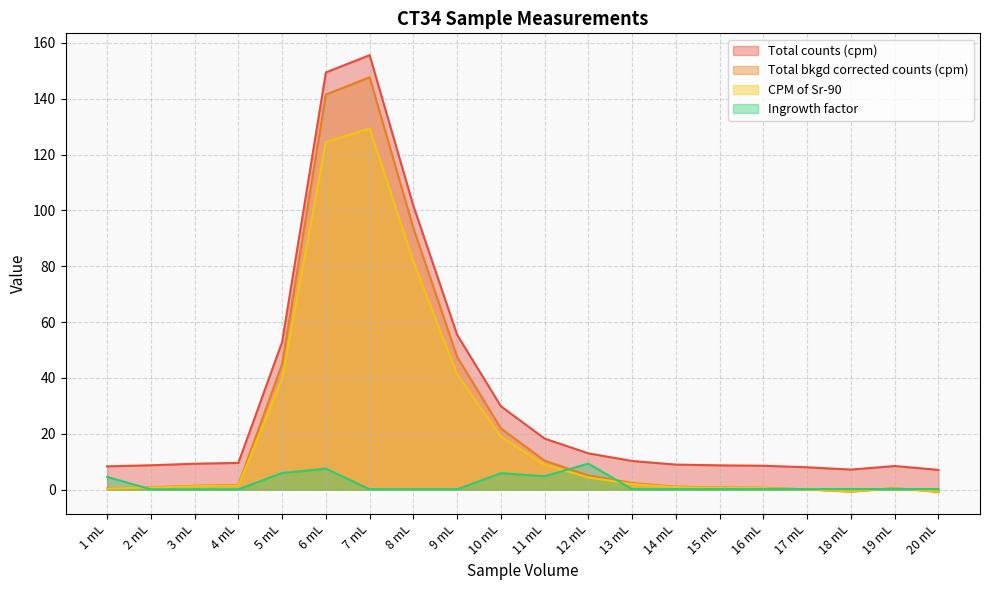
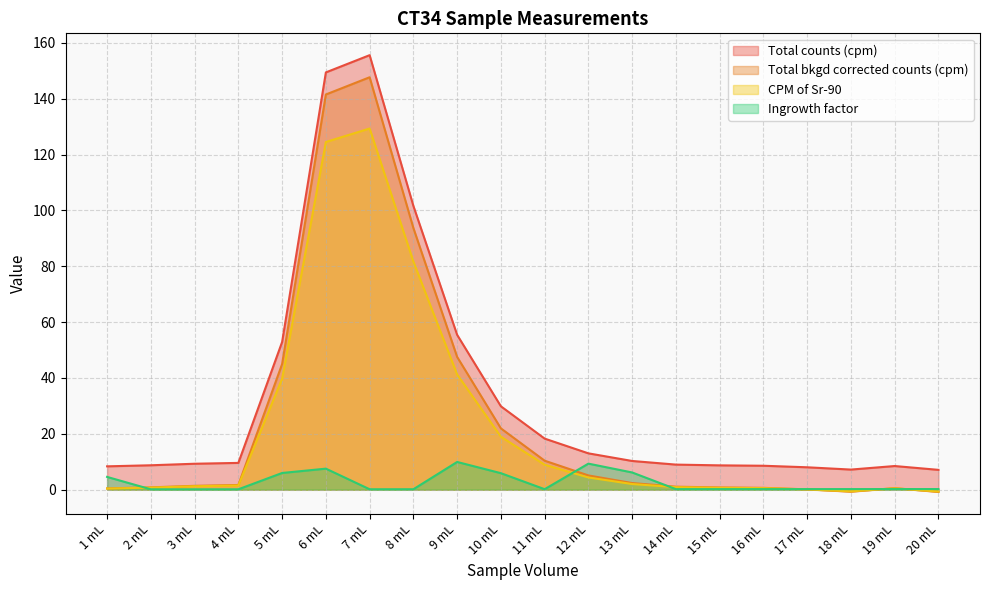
Ingrowth factor, 9 mL: 0 -> 10
Ingrowth factor, 11 mL: 5 -> 0
Ingrowth factor, 13 mL: 0 -> 6
